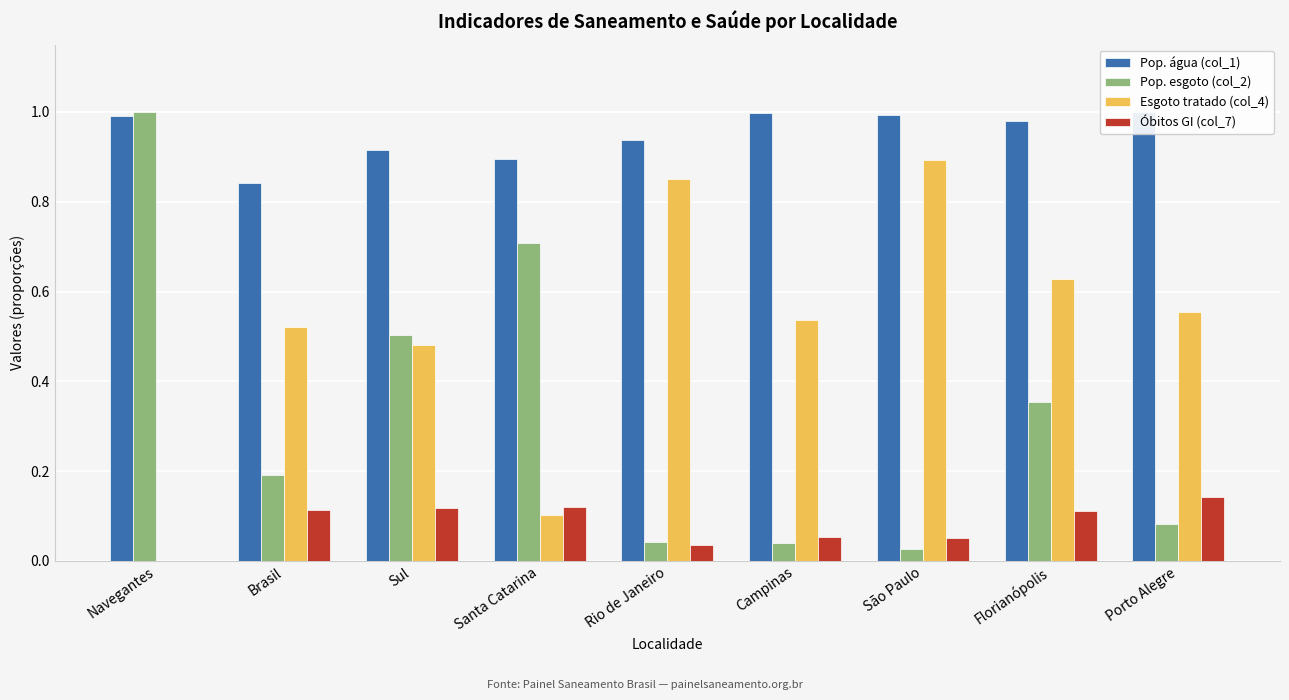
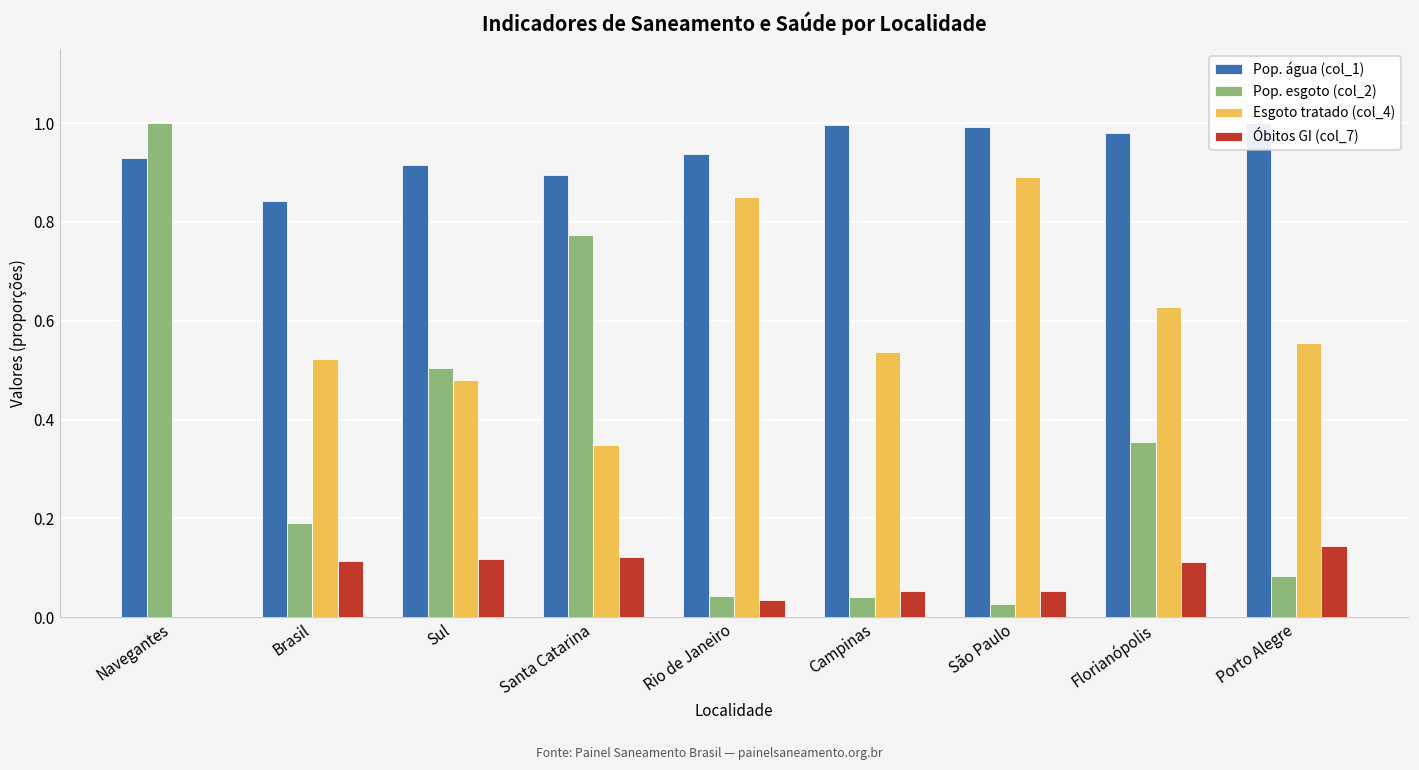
Pop. água (col_1), Navegantes: 0.99 -> 0.93
Pop. esgoto (col_2), Santa Catarina: 0.71 -> 0.77
Esgoto tratado (col_4), Santa Catarina: 0.10 -> 0.35
